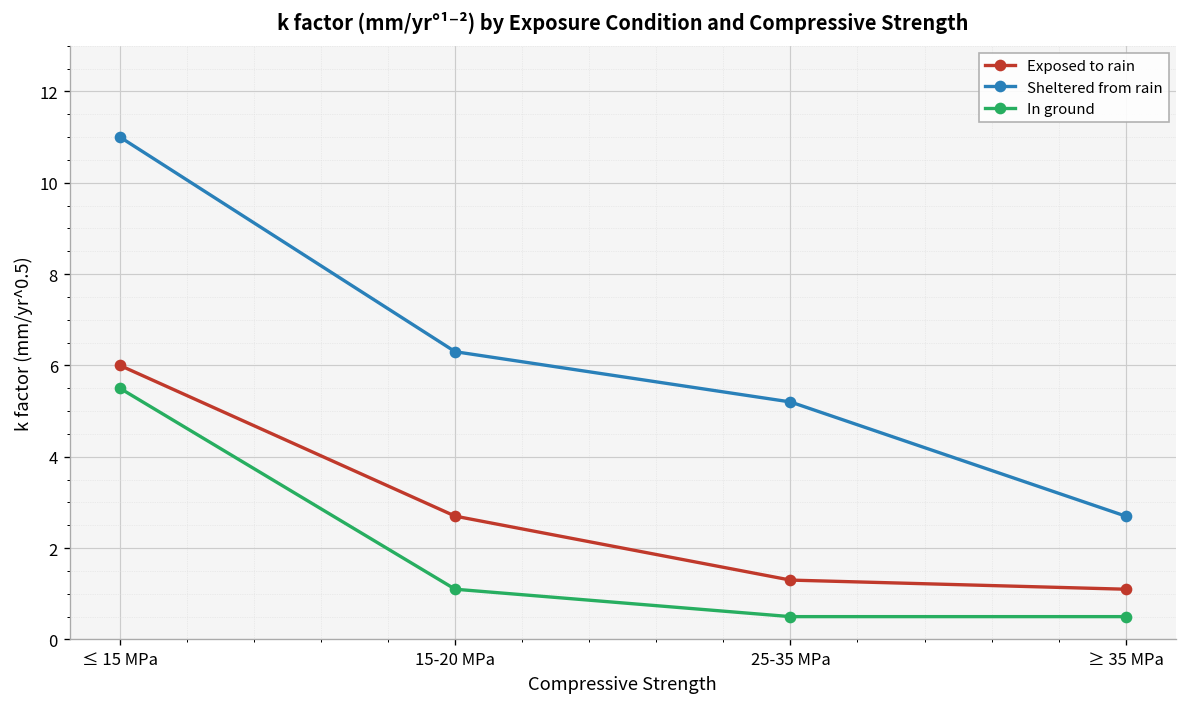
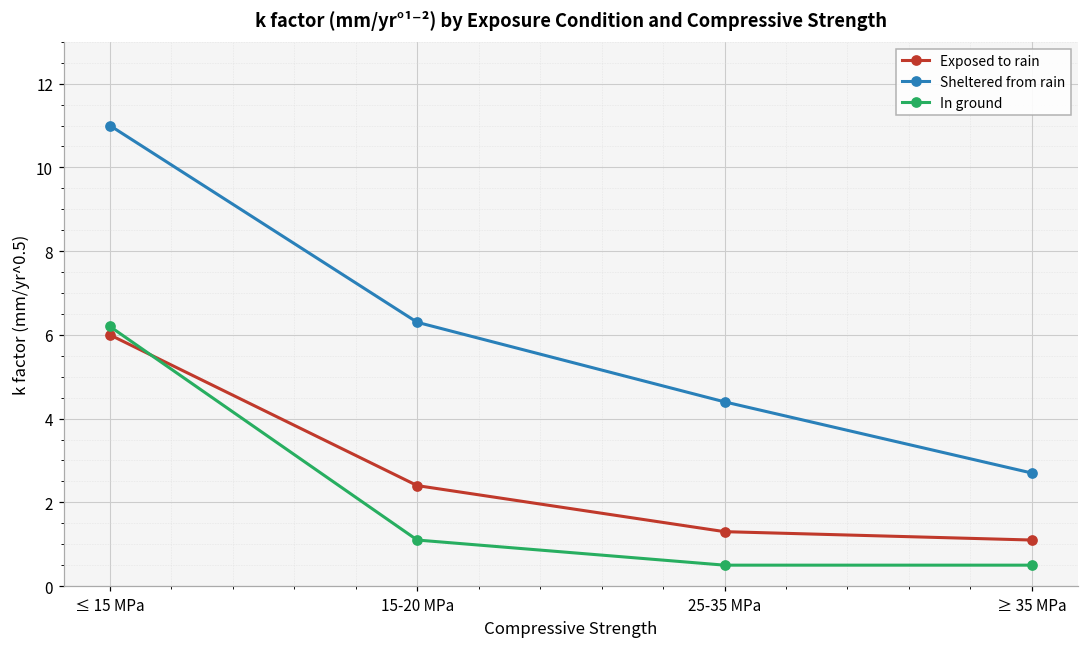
In ground, ≤ 15 MPa: 5.5 -> 6.2
Exposed to rain, 15-20 MPa: 2.7 -> 2.4
Sheltered from rain, 25-35 MPa: 5.2 -> 4.4
